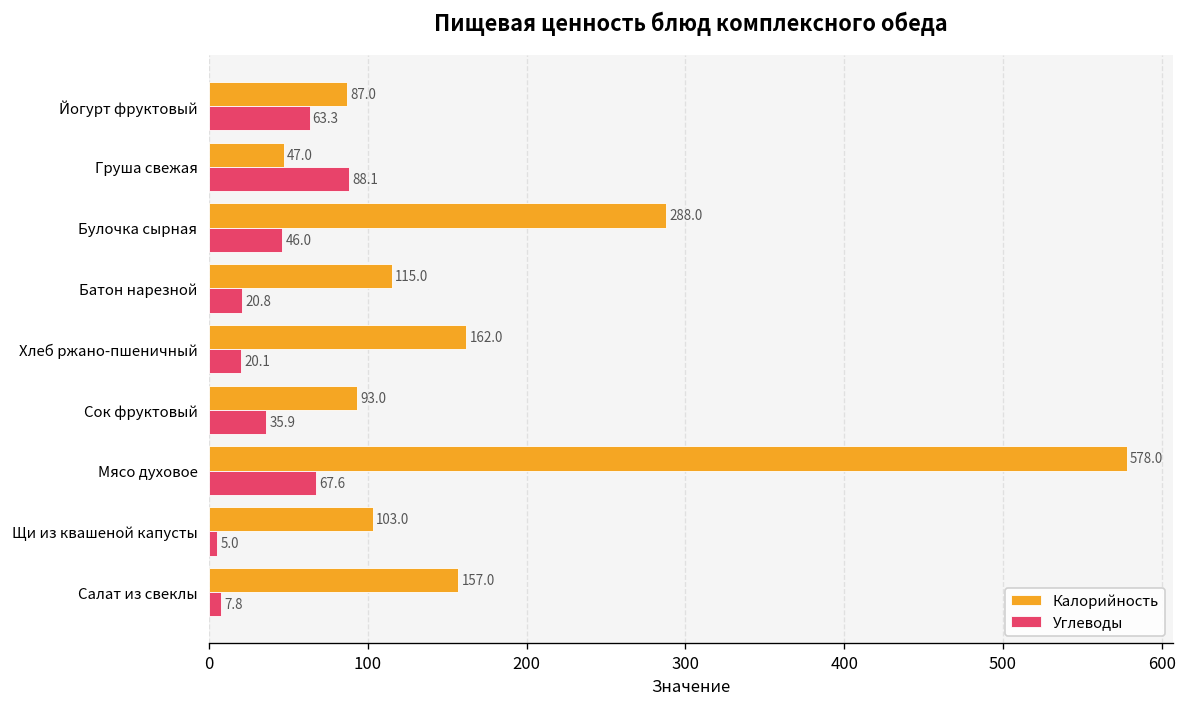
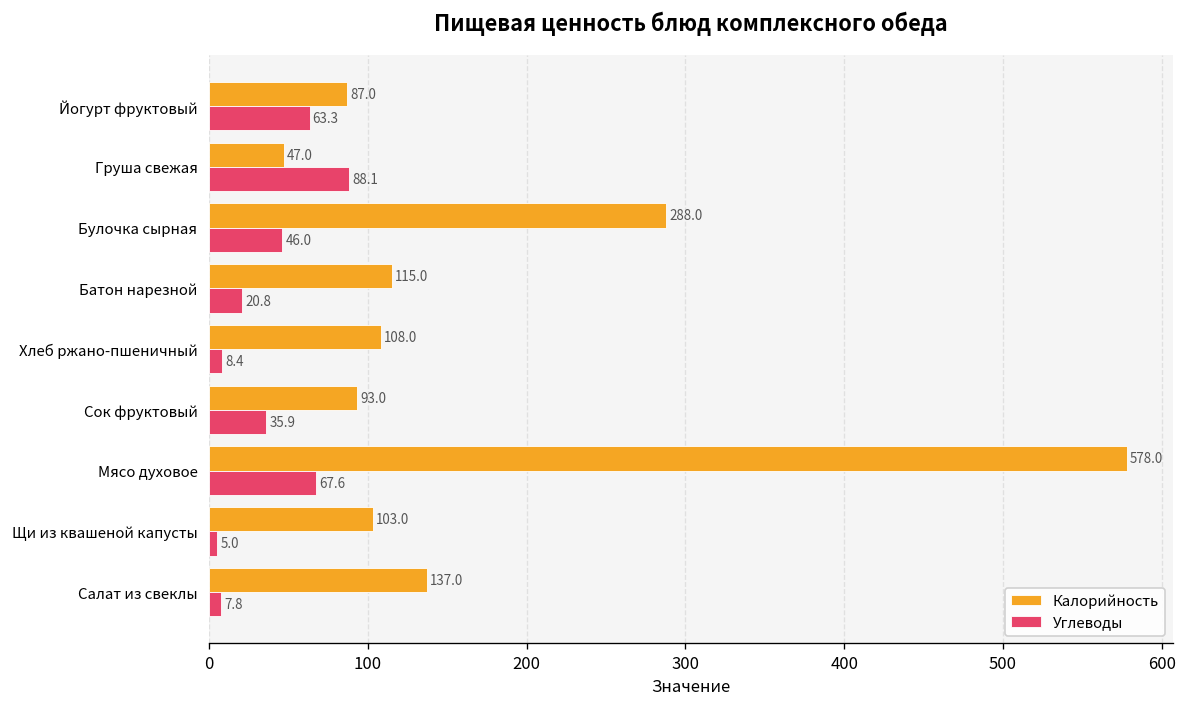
Калорийность, Хлеб ржано-пшеничный: 162.0 -> 108.0
Углеводы, Хлеб ржано-пшеничный: 20.1 -> 8.4
Калорийность, Салат из свеклы: 157.0 -> 137.0
